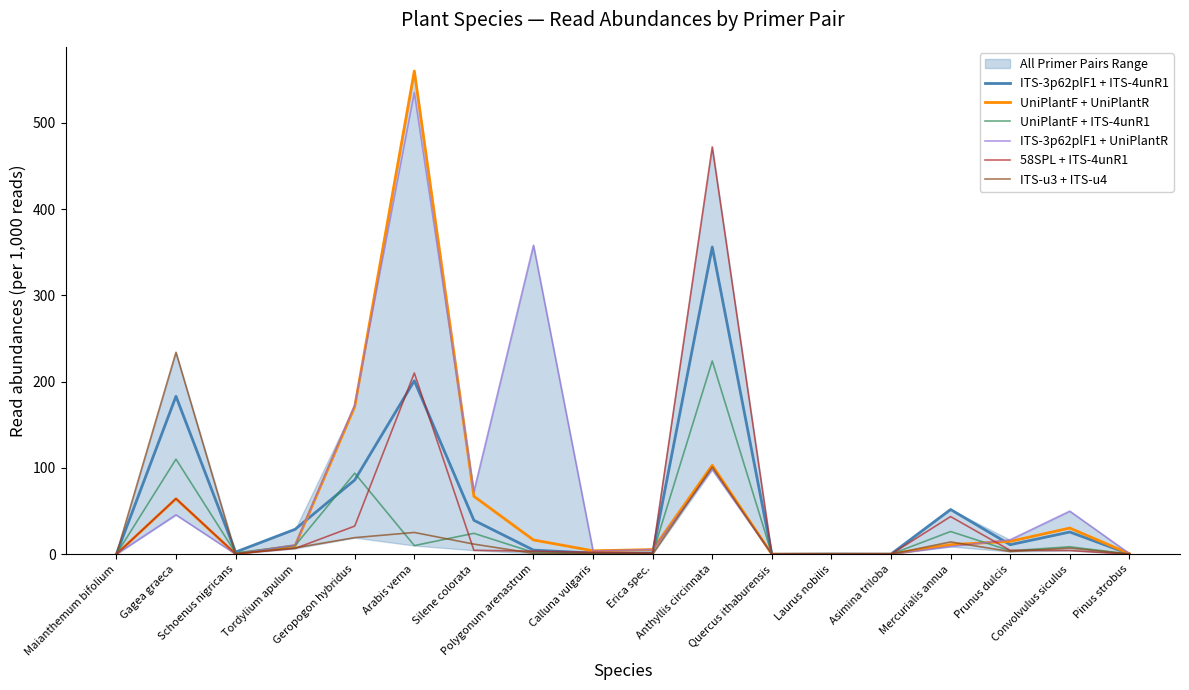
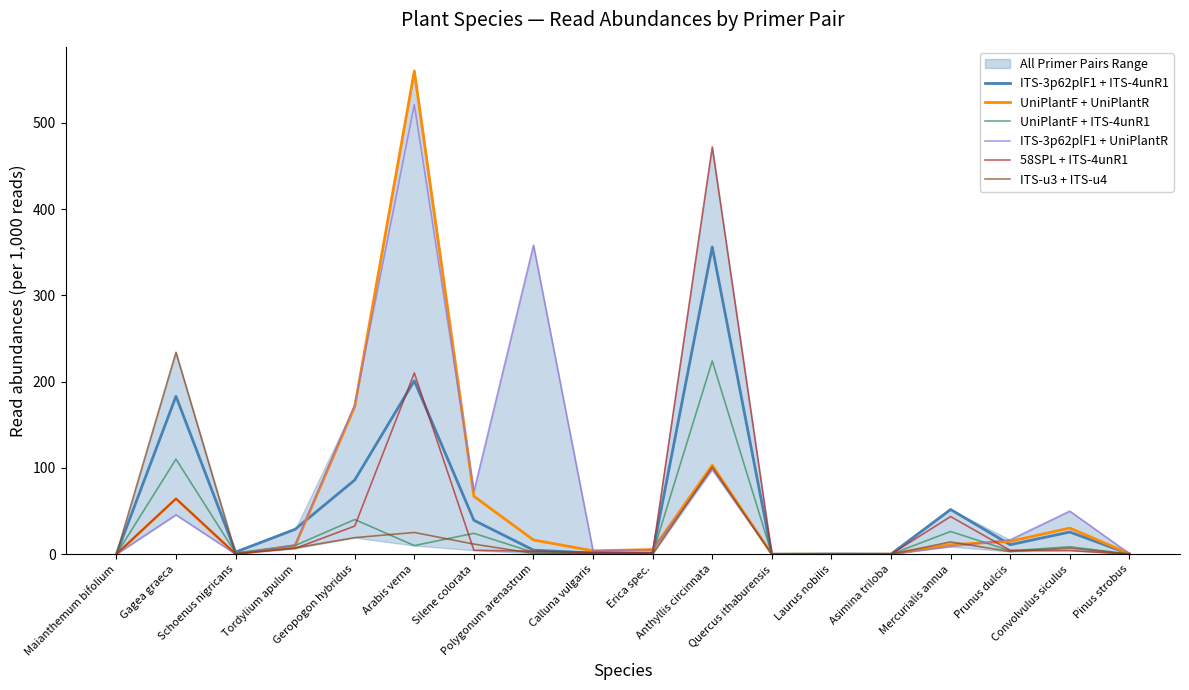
UniPlantF + ITS-4unR1, Geropogon hybridus: 90 -> 40
ITS-3p62plF1 + UniPlantR, Arabis verna: 540 -> 520
